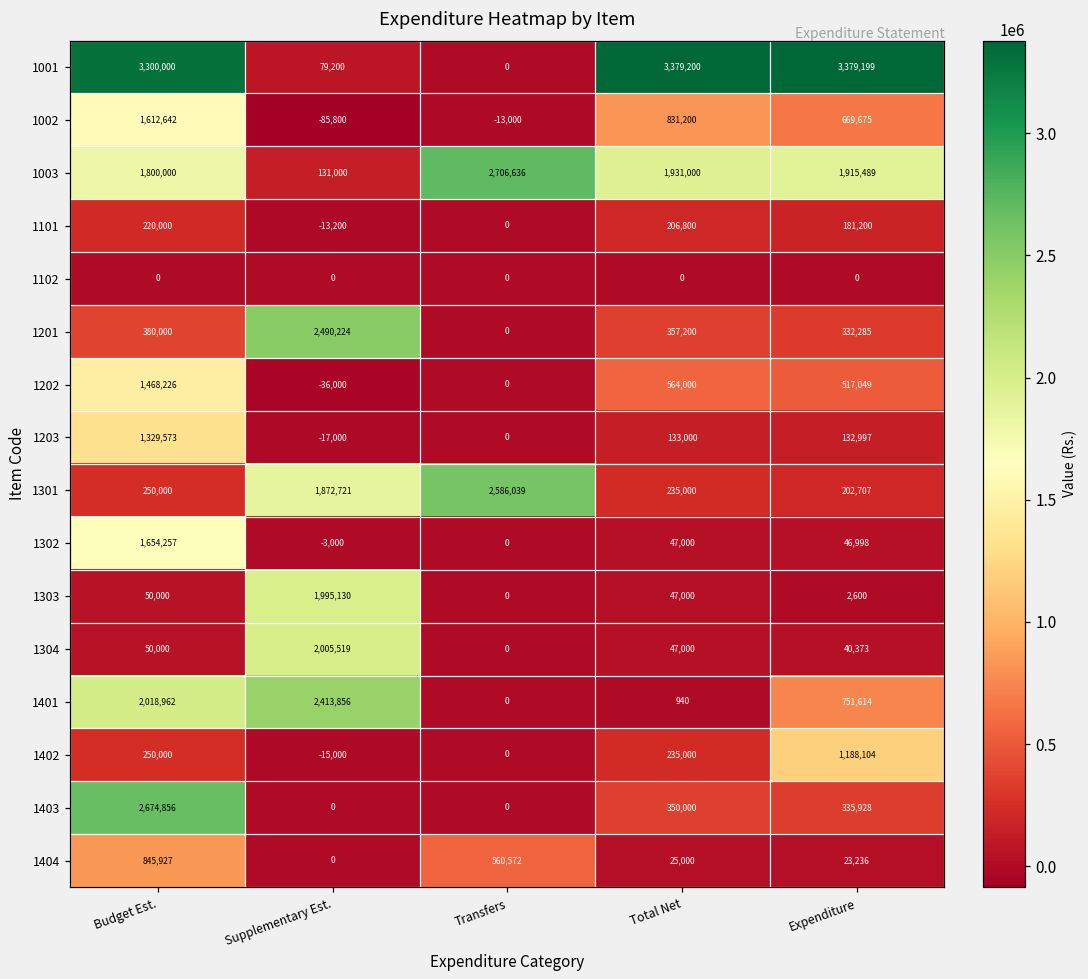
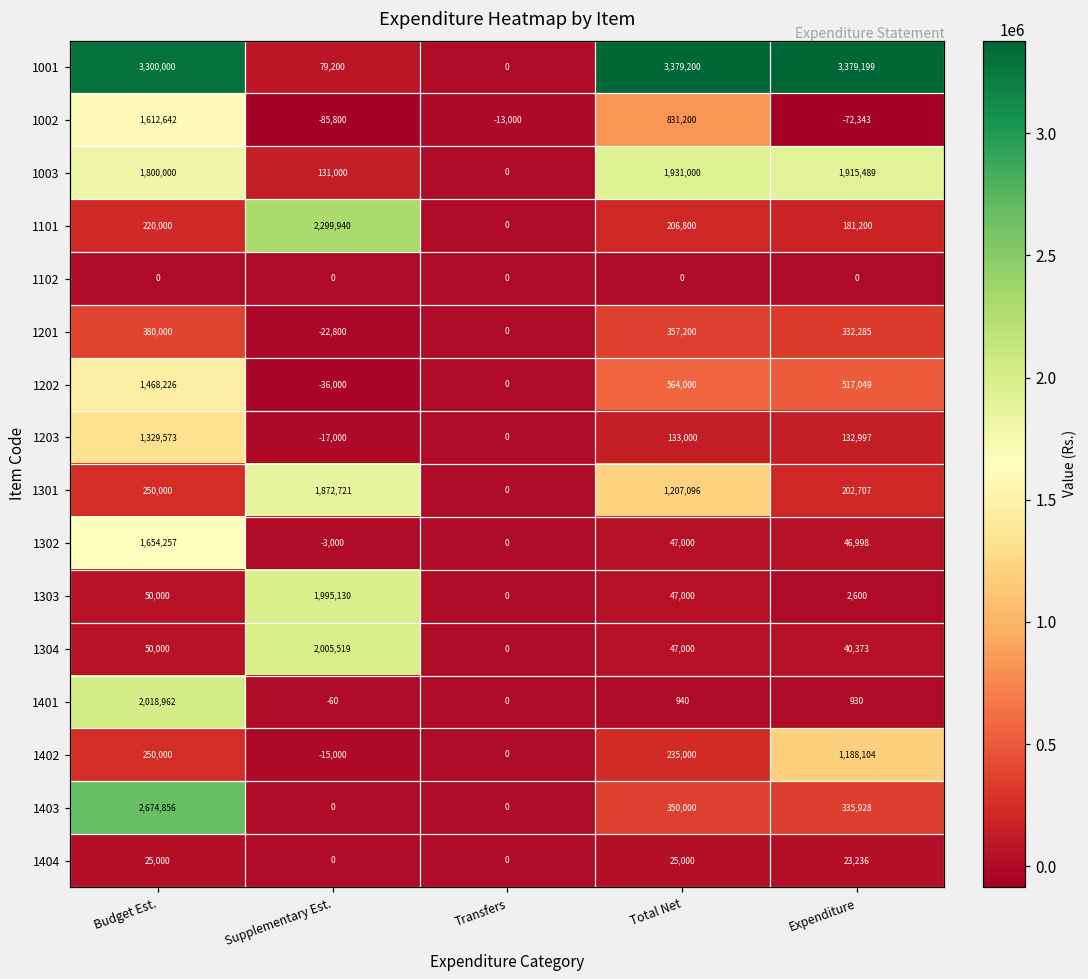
1002, Expenditure: 669,675 -> -72,343
1003, Transfers: 2,706,636 -> 0
1101, Supplementary Est.: -13,200 -> 2,299,940
1201, Supplementary Est.: 2,490,224 -> -22,800
1301, Transfers: 2,586,039 -> 0
1301, Total Net: 235,000 -> 1,207,096
1401, Supplementary Est.: 2,413,856 -> -60
1401, Expenditure: 751,614 -> 930
1404, Budget Est.: 845,927 -> 25,000
1404, Transfers: 560,572 -> 0
